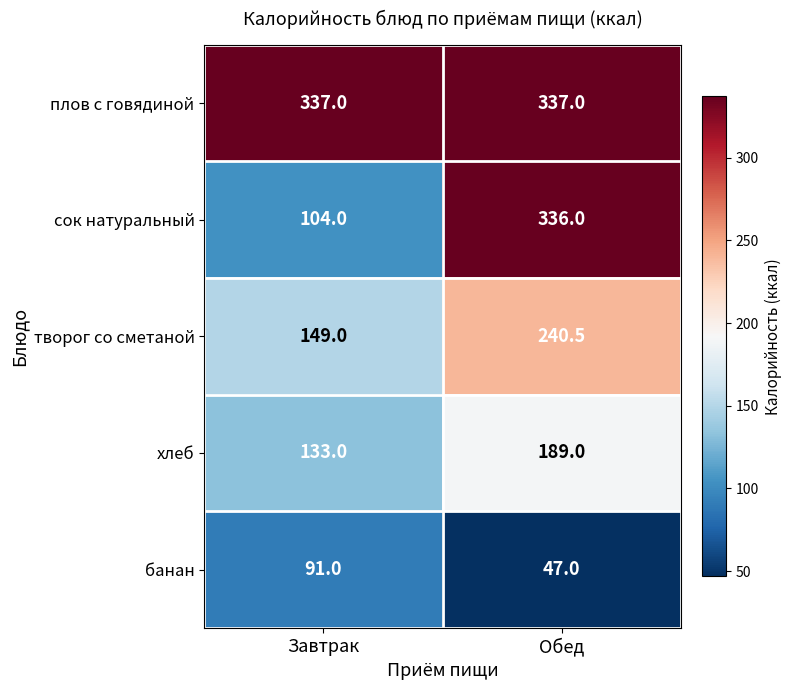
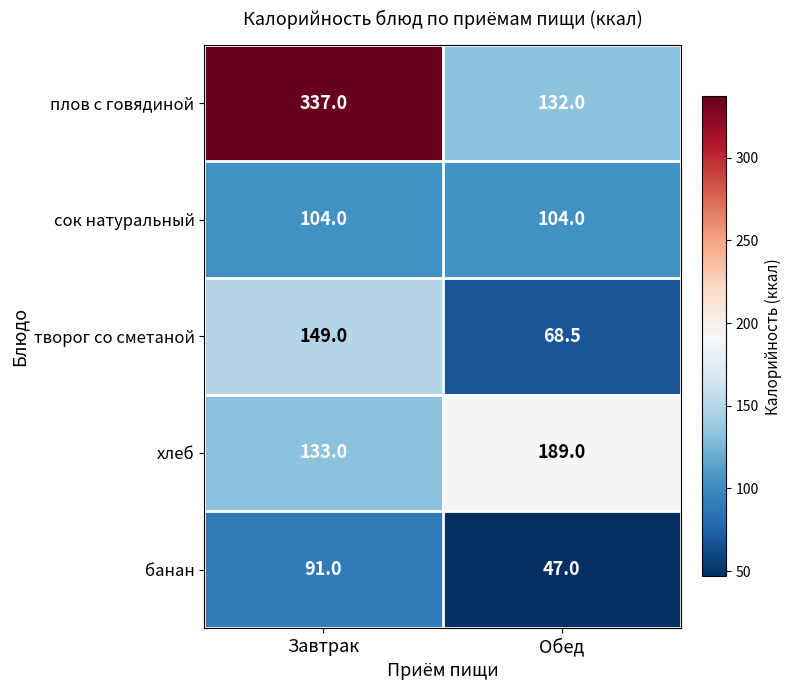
плов с говядиной, Обед: 337.0 -> 132.0
сок натуральный, Обед: 336.0 -> 104.0
творог со сметаной, Обед: 240.5 -> 68.5
